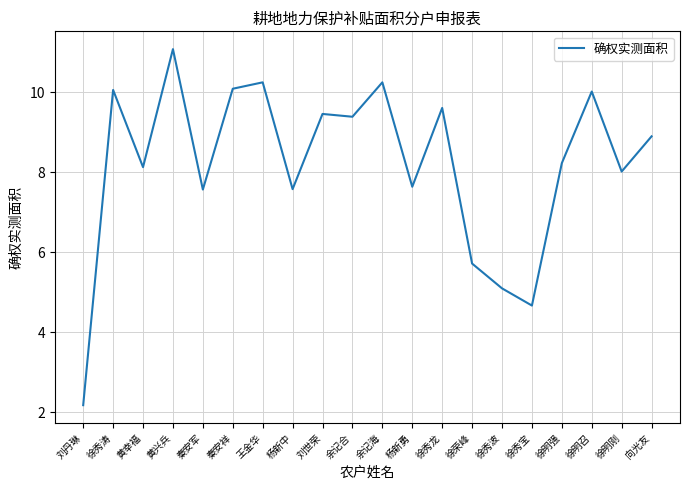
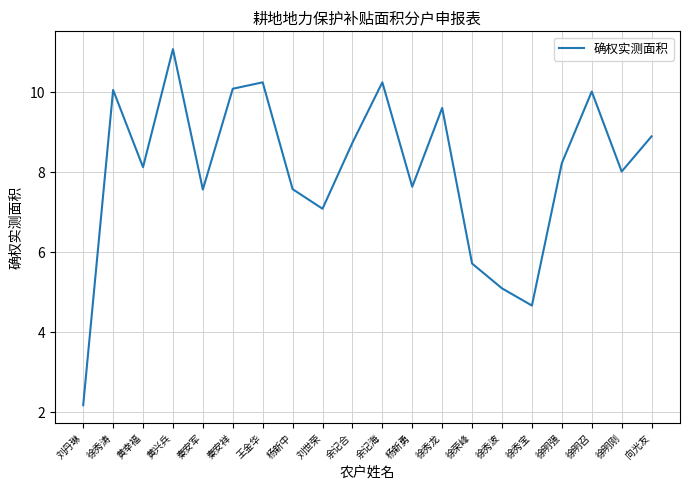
刘世荣: 9.5 -> 7.1
余记合: 9.4 -> 8.7
